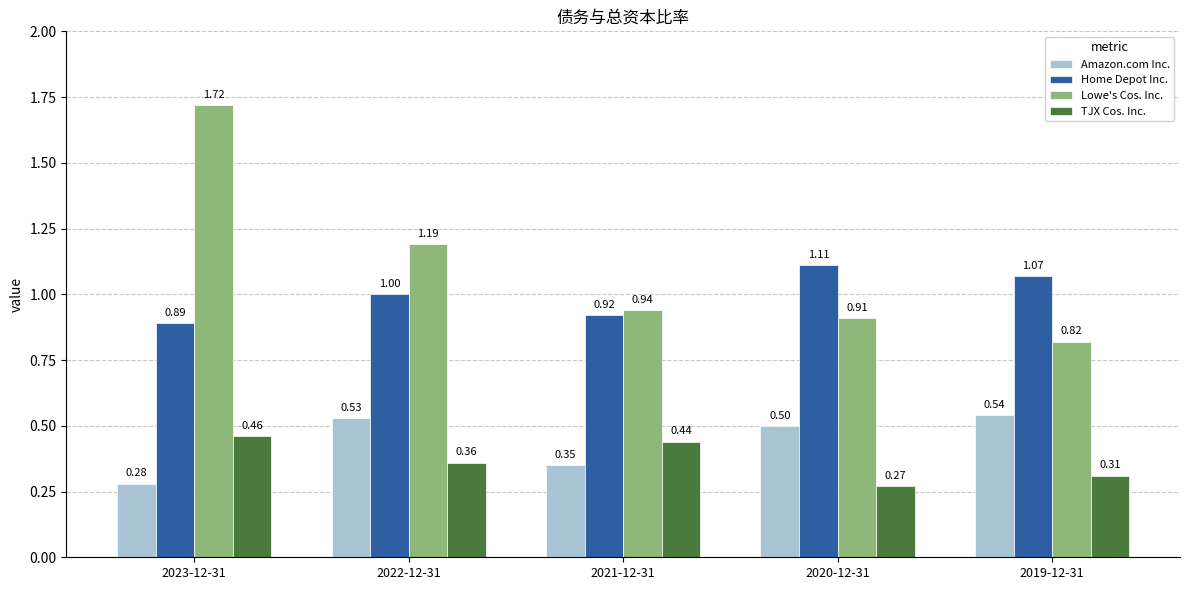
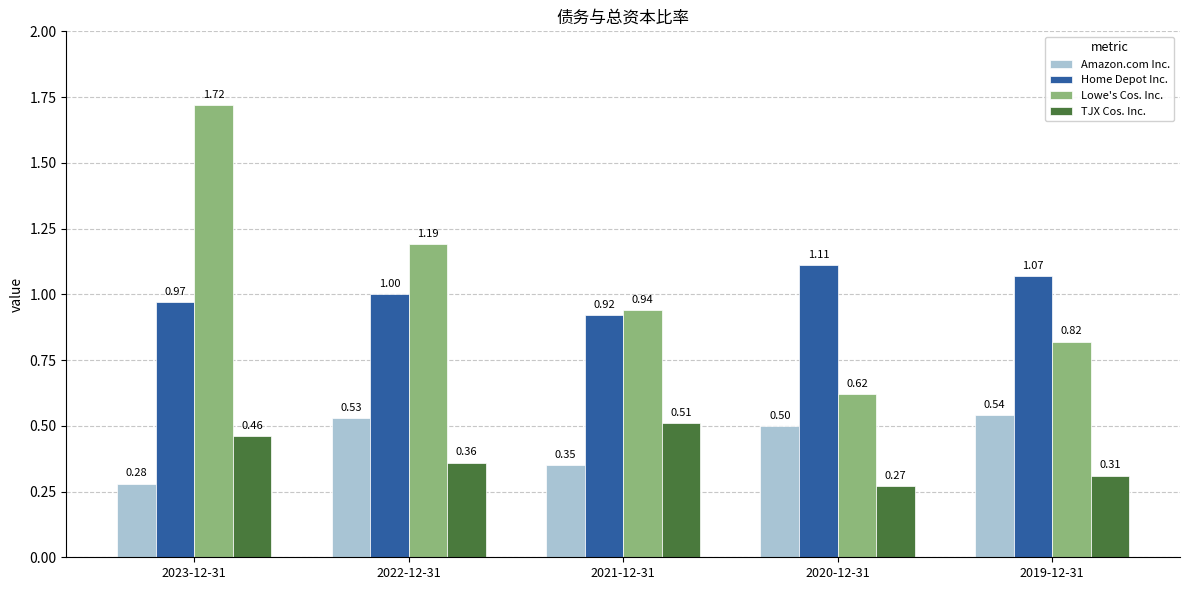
Home Depot Inc., 2023-12-31: 0.89 -> 0.97
TJX Cos. Inc., 2021-12-31: 0.44 -> 0.51
Lowe's Cos. Inc., 2020-12-31: 0.91 -> 0.62
